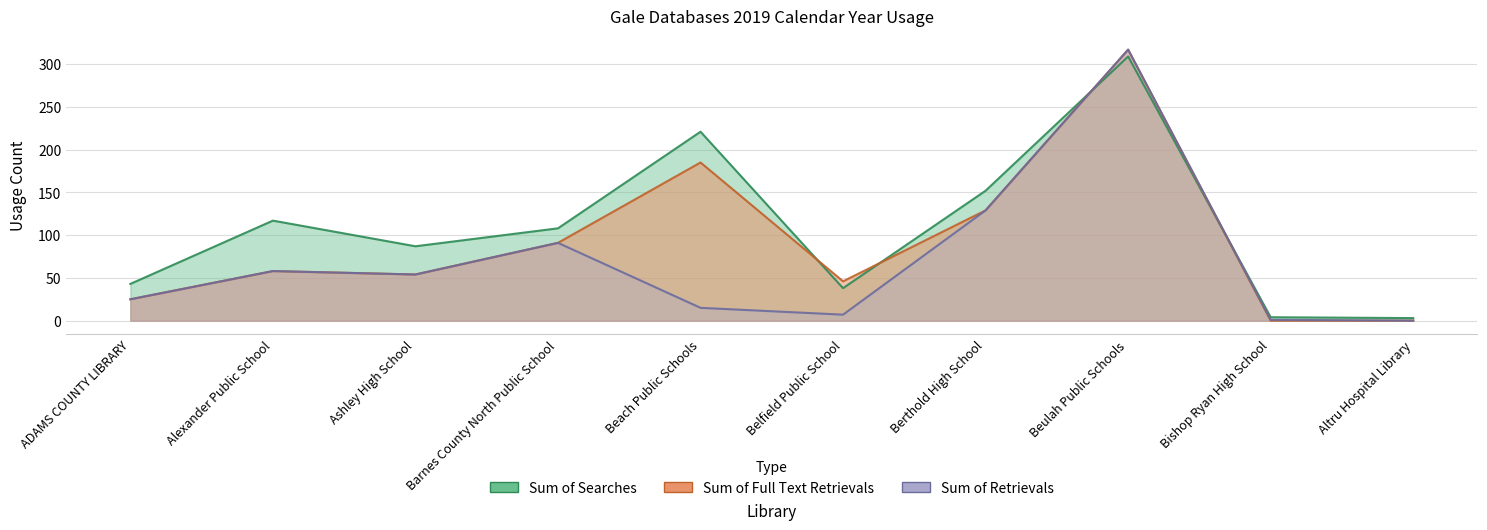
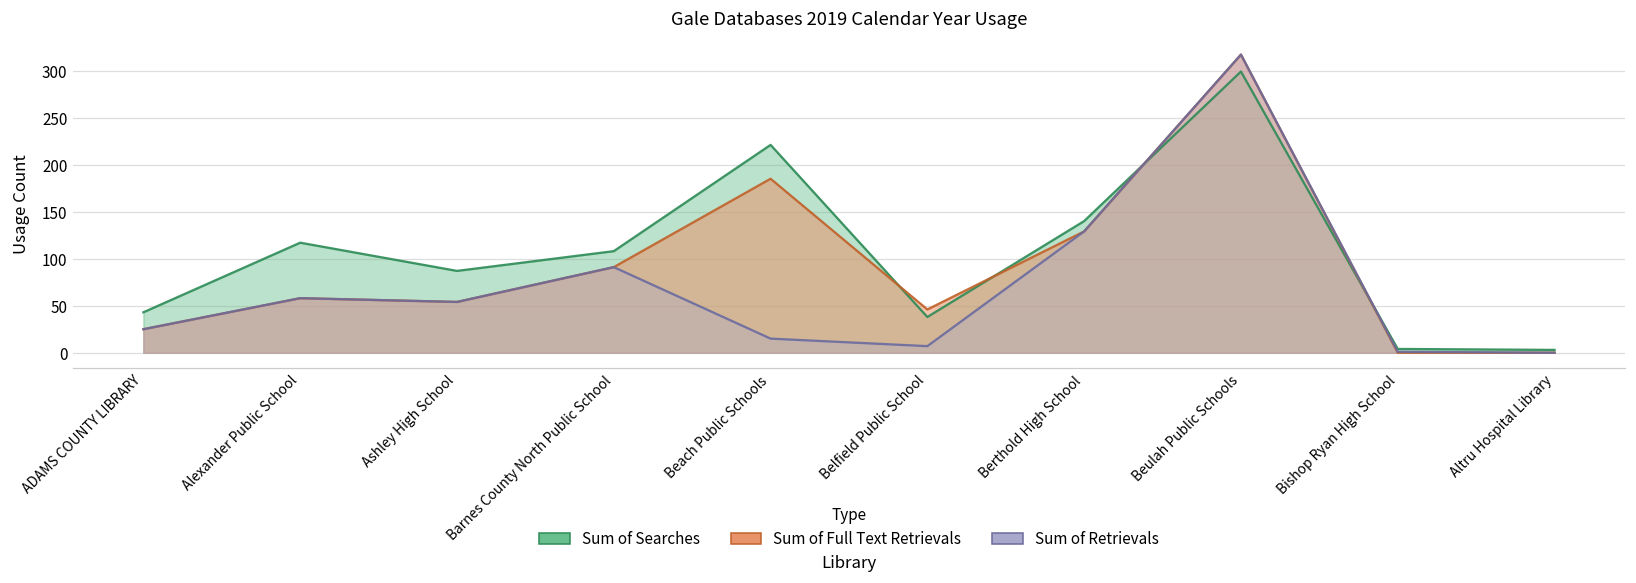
Sum of Searches, Berthold High School: 150 -> 140
Sum of Searches, Beulah Public Schools: 310 -> 300
